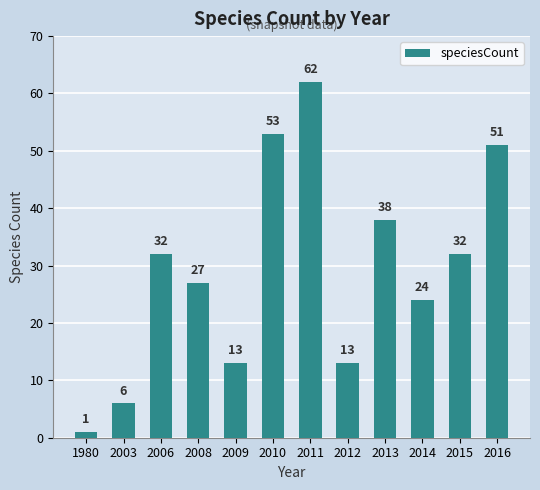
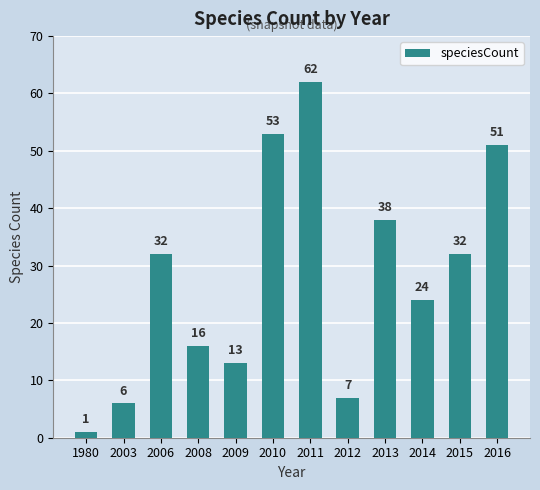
2008: 27 -> 16
2012: 13 -> 7
